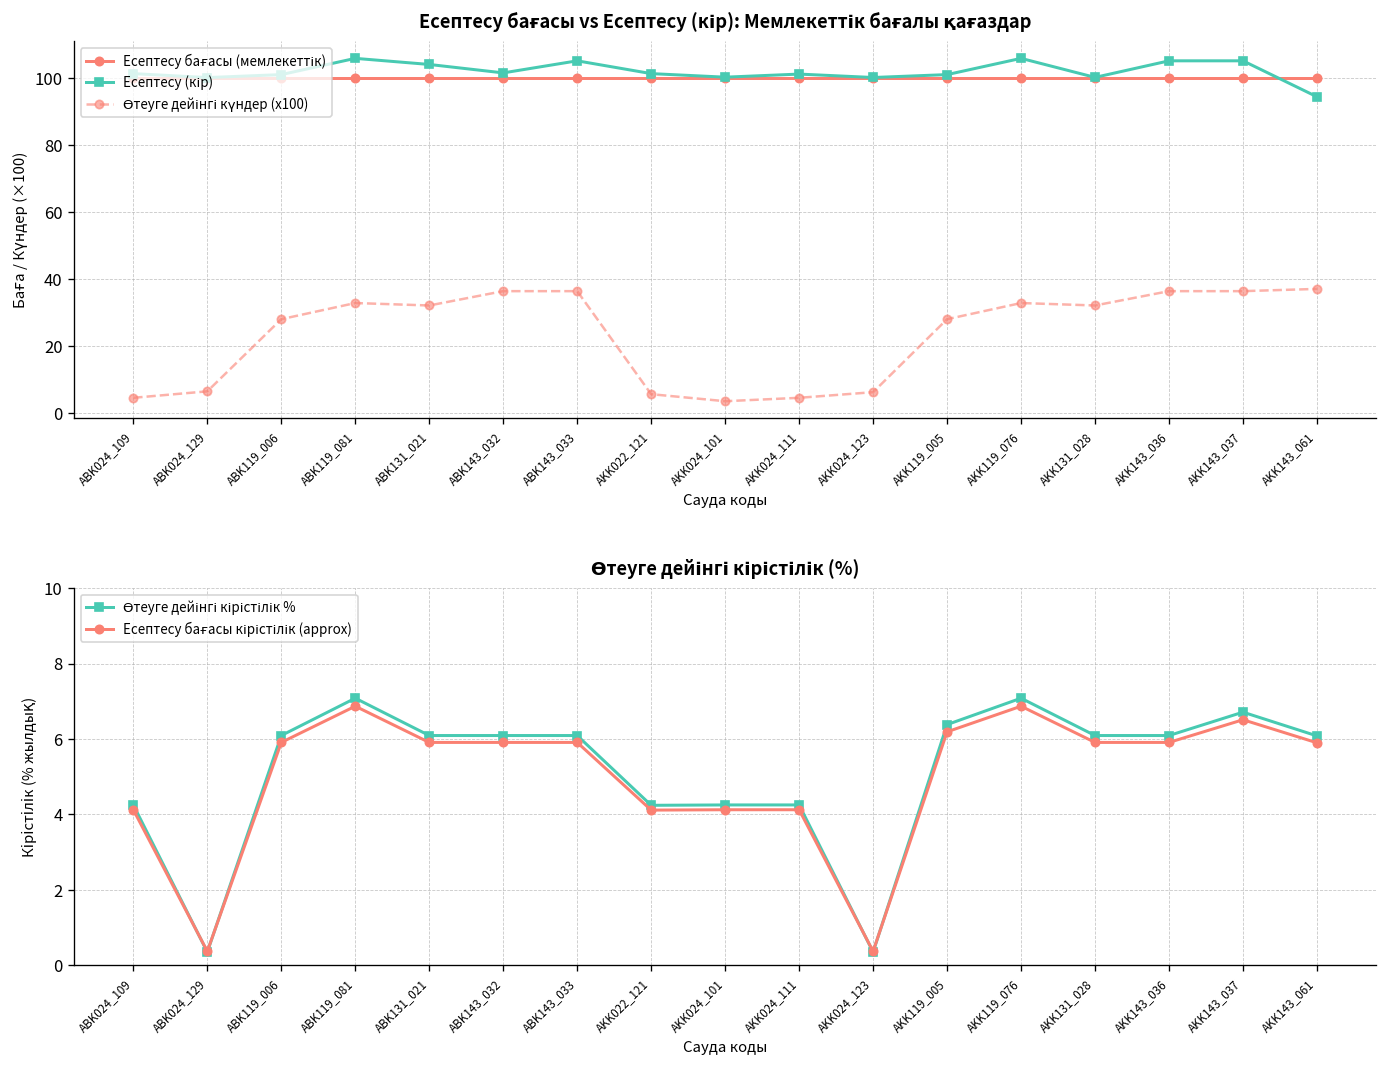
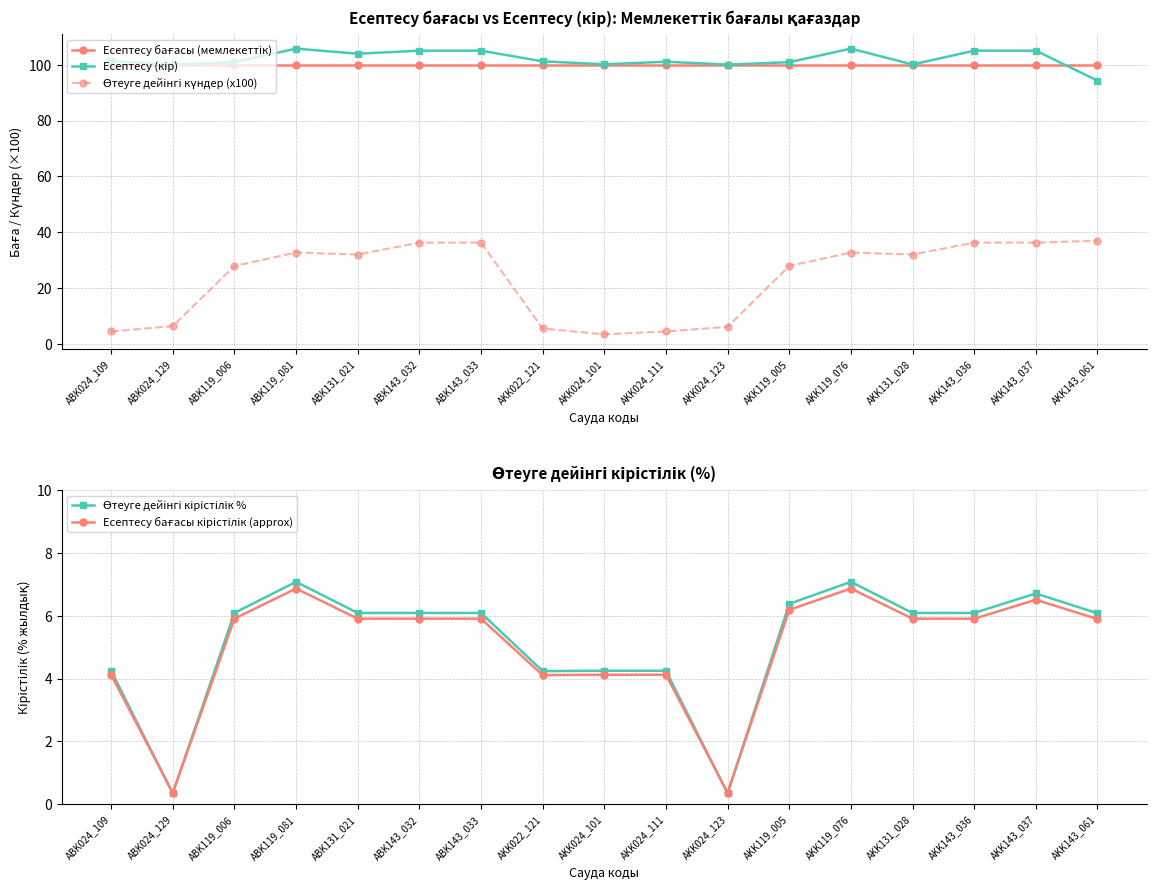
Есептесу бағасы vs Есептесу (кір): Мемлекеттік бағалы қағаздар, Есептесу (кір), ABK143_032: 101 -> 105
